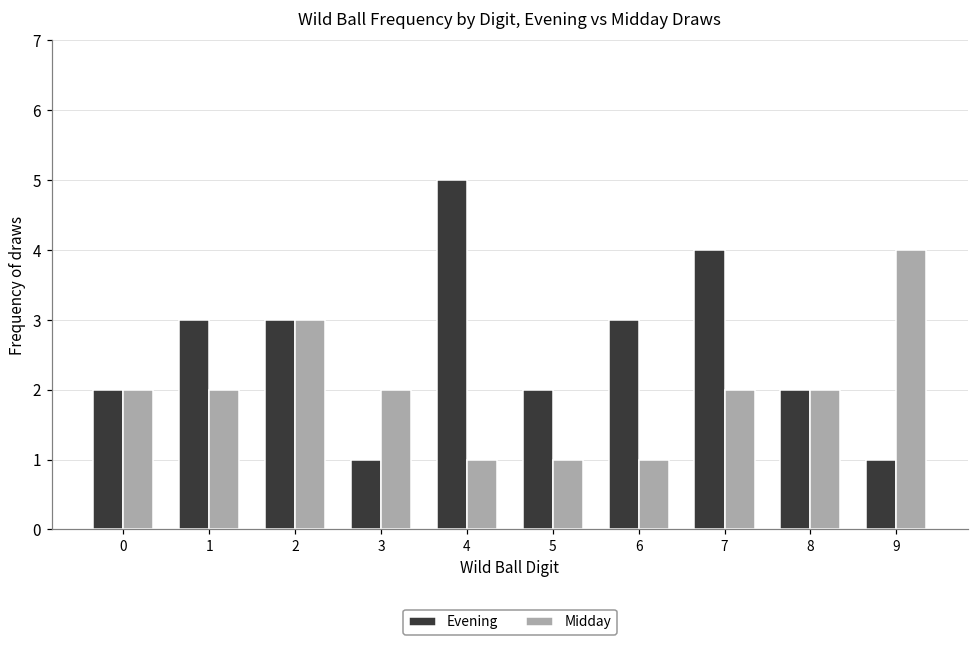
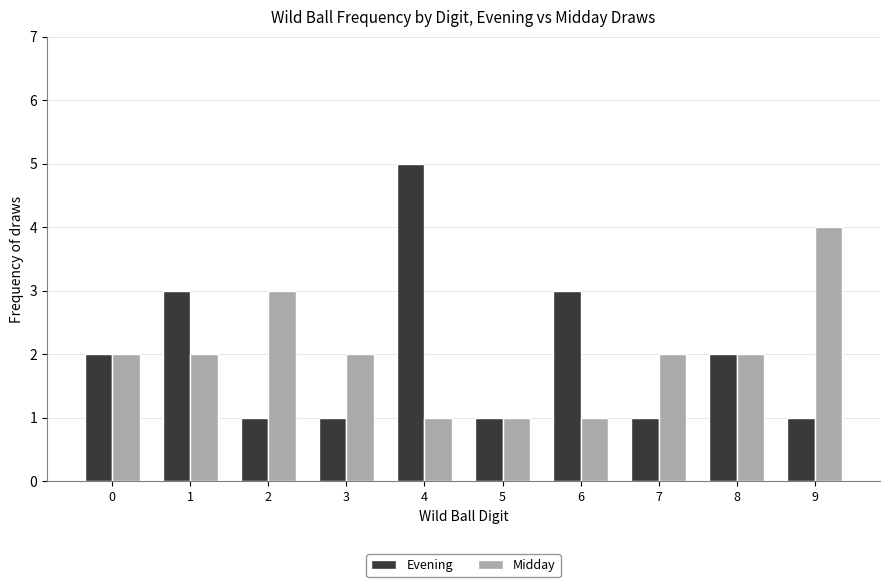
Evening, 2: 3 -> 1
Evening, 5: 2 -> 1
Evening, 7: 4 -> 1
